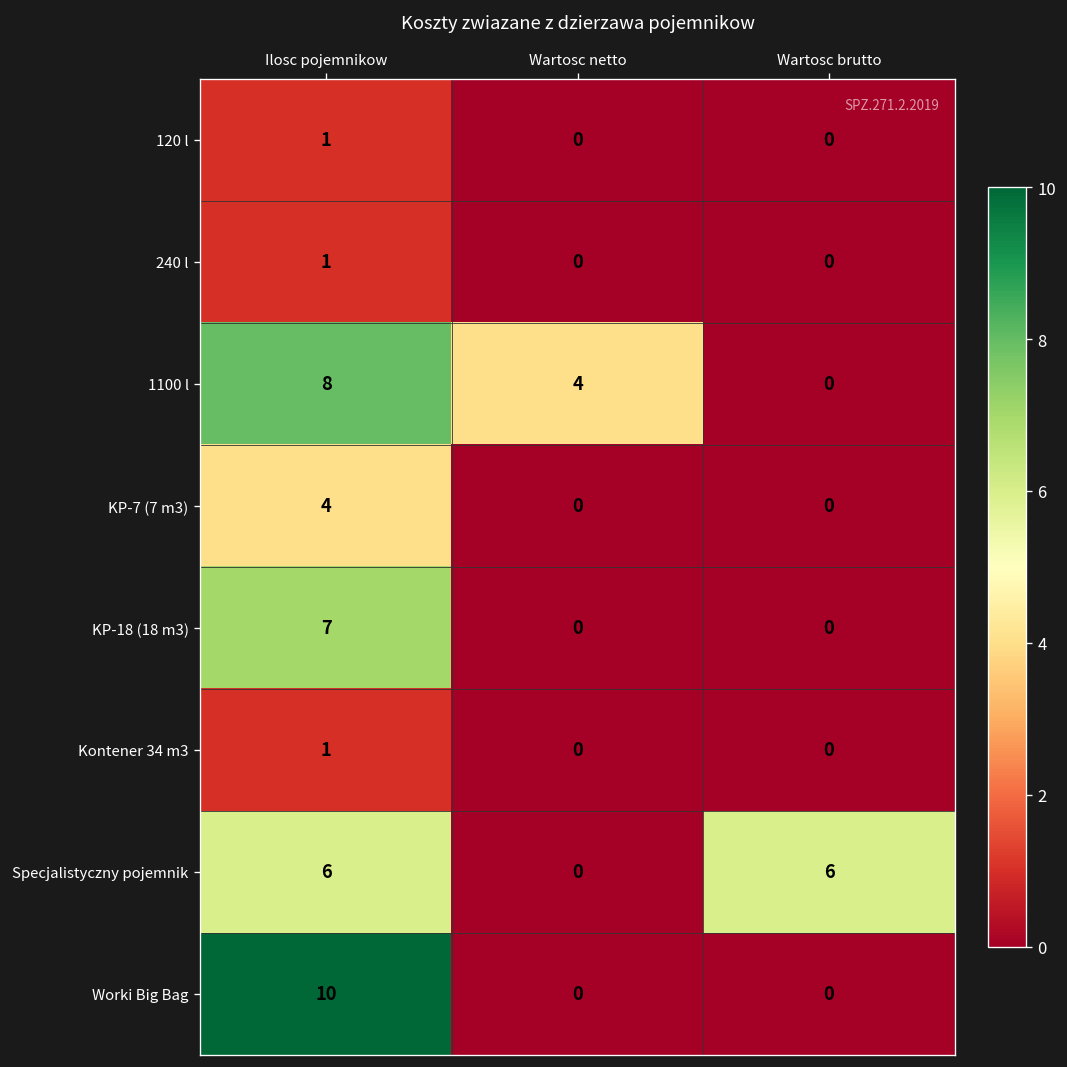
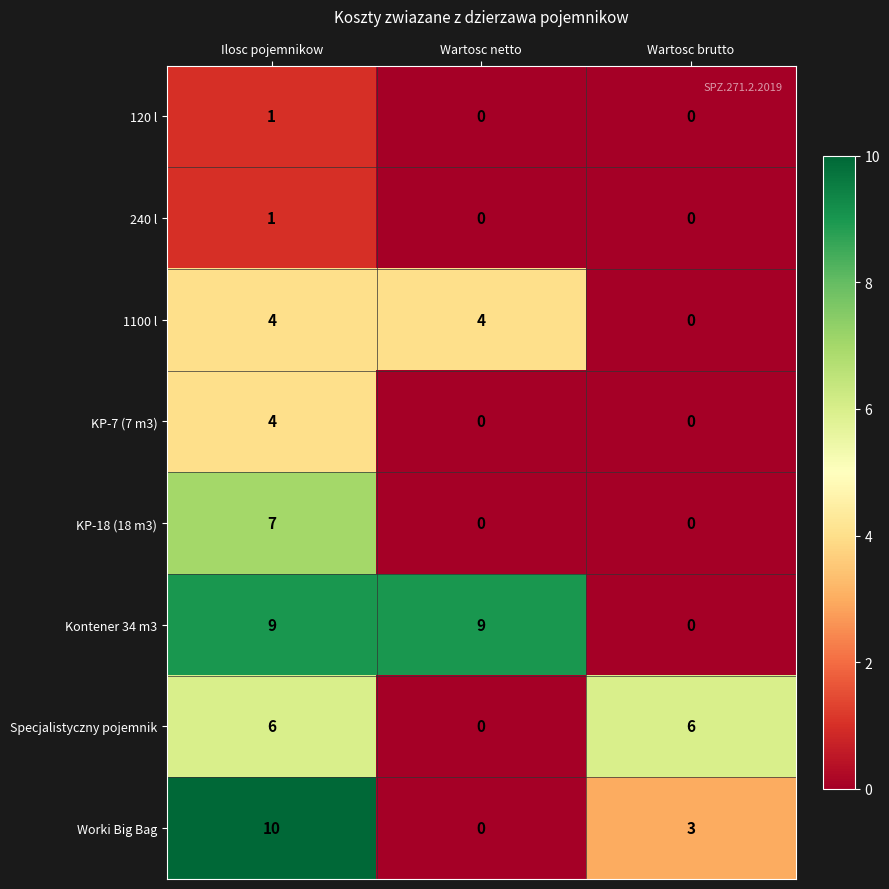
1100 l, Ilosc pojemnikow: 8 -> 4
Kontener 34 m3, Ilosc pojemnikow: 1 -> 9
Kontener 34 m3, Wartosc netto: 0 -> 9
Worki Big Bag, Wartosc brutto: 0 -> 3
